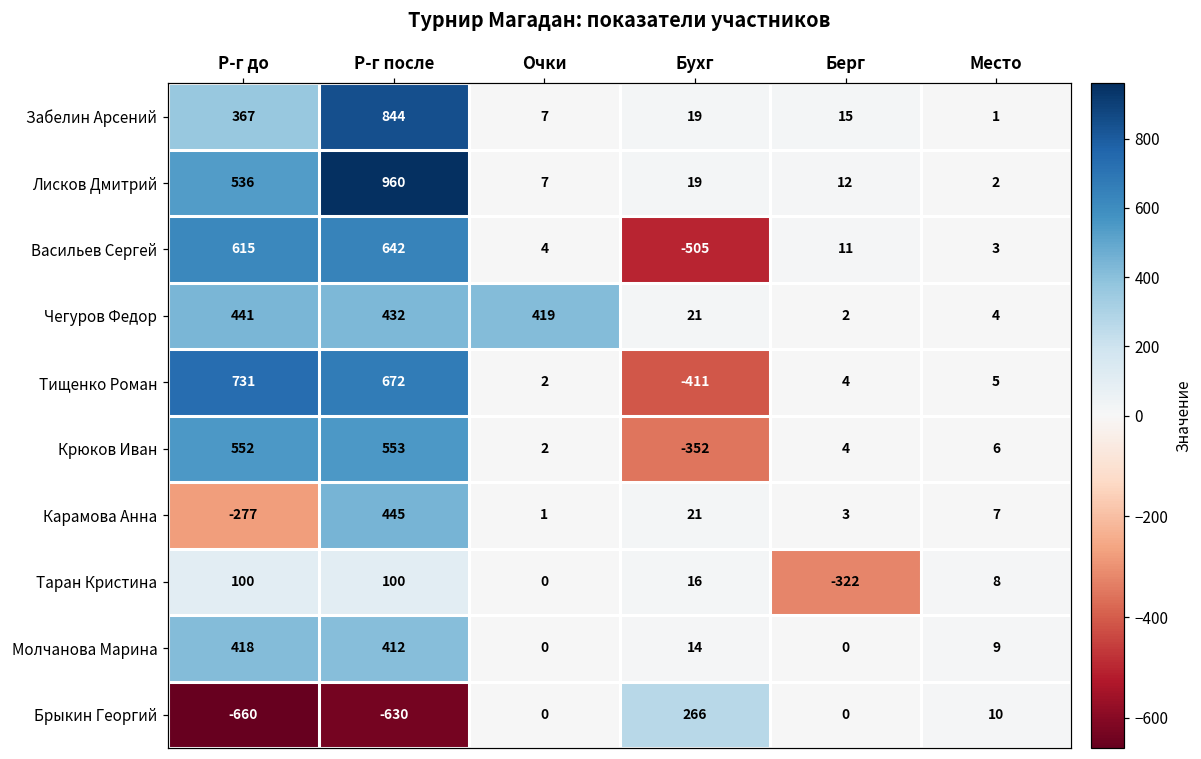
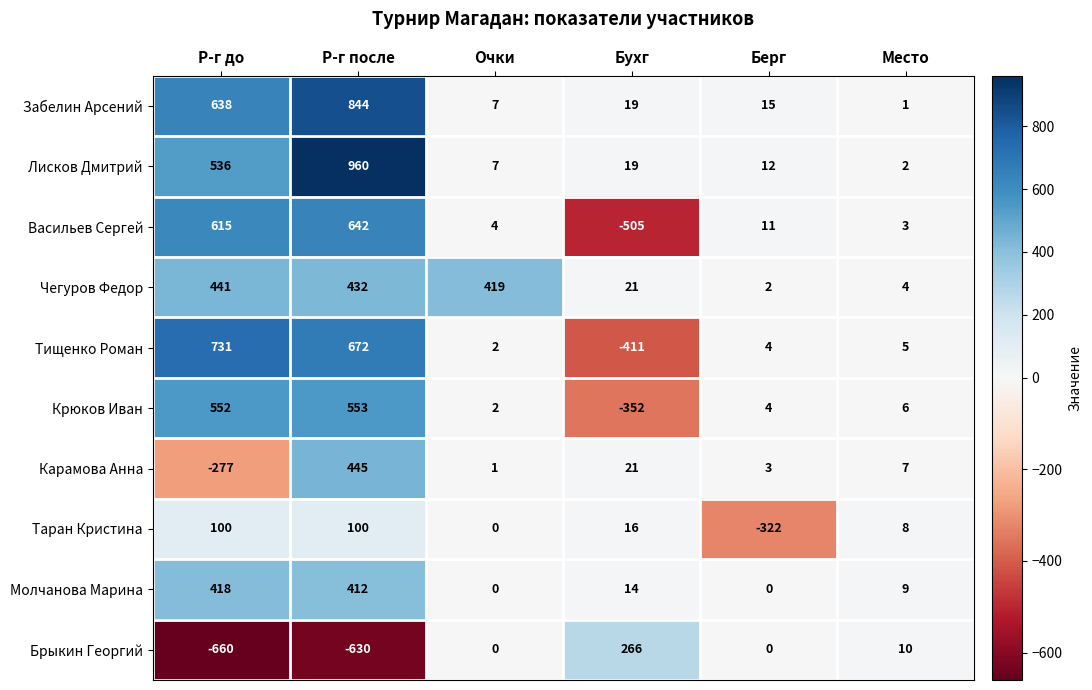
Забелин Арсений, Р-г до: 367 -> 638
